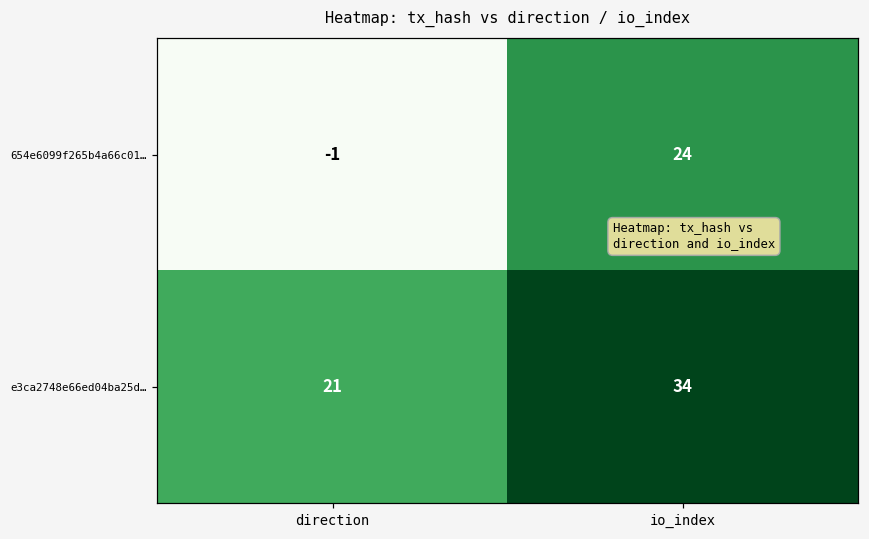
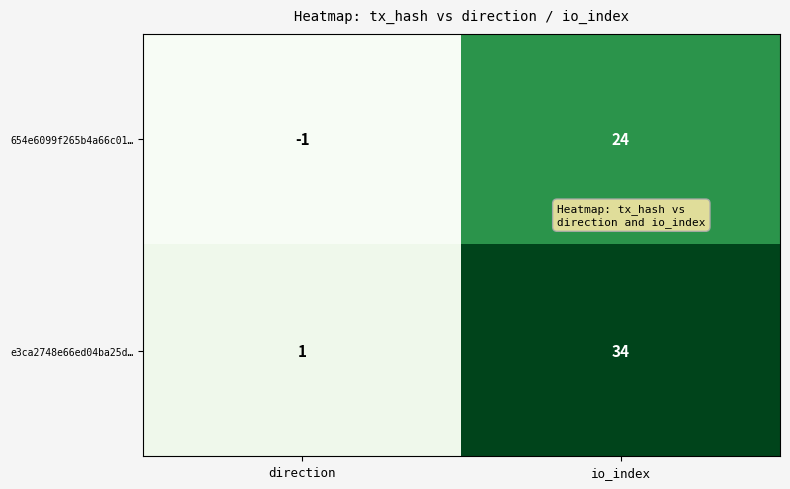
e3ca2748e66ed04ba25d…, direction: 21 -> 1
